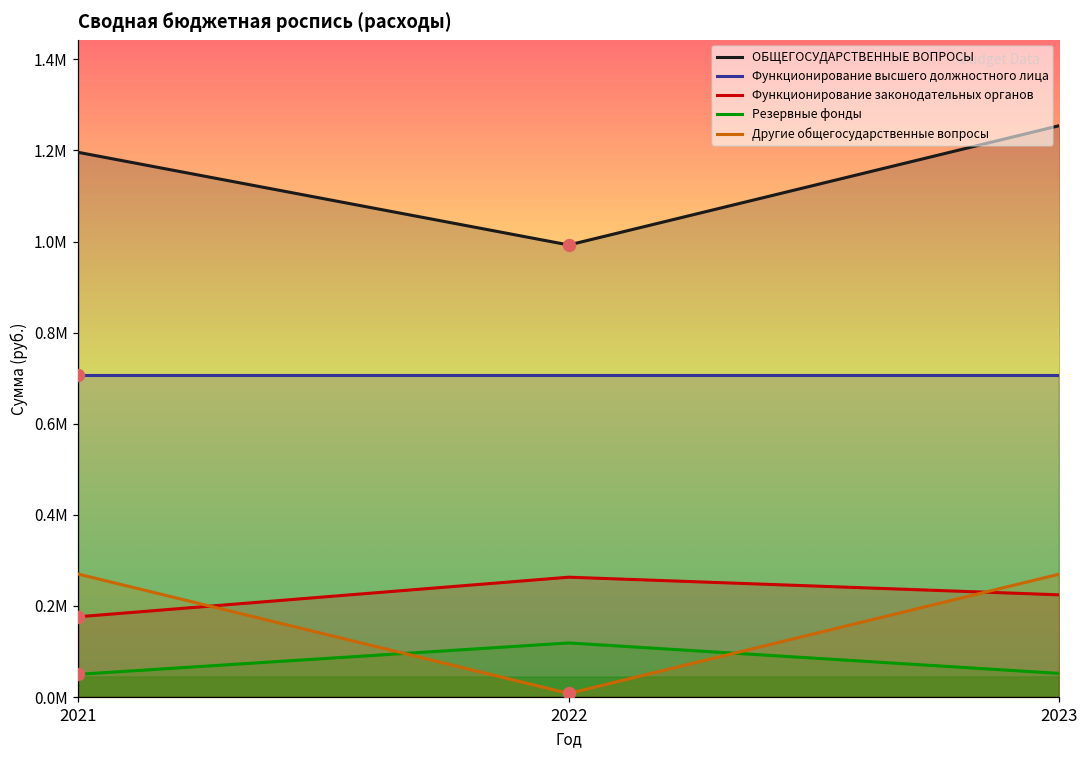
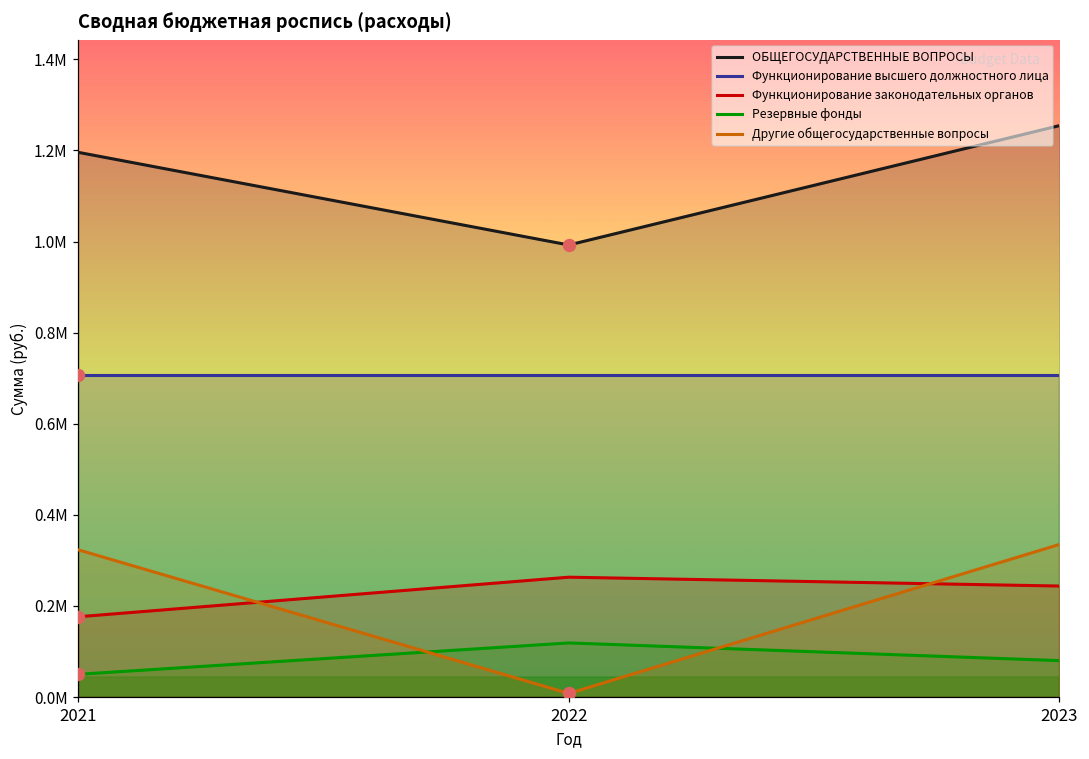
Другие общегосударственные вопросы, 2021: 270000 -> 320000
Функционирование законодательных органов, 2023: 220000 -> 240000
Резервные фонды, 2023: 50000 -> 80000
Другие общегосударственные вопросы, 2023: 270000 -> 340000
